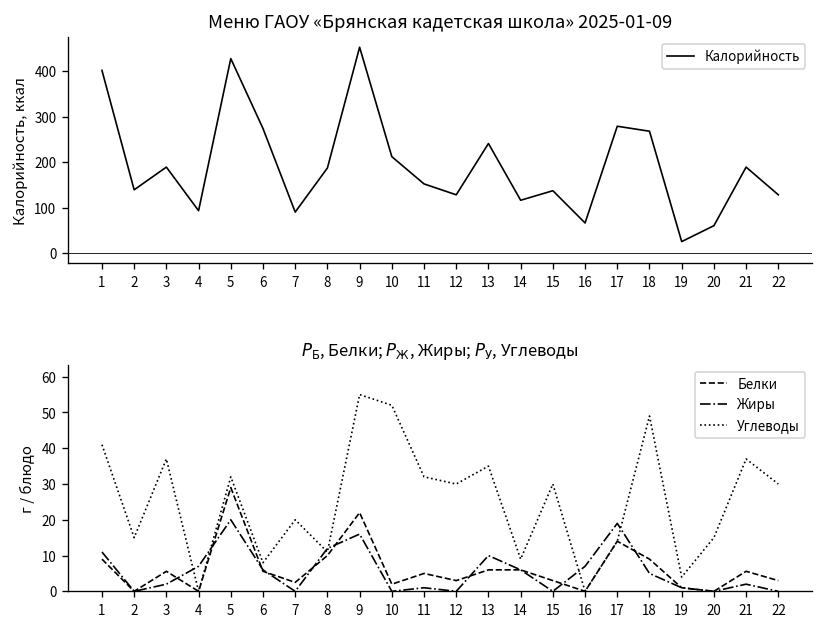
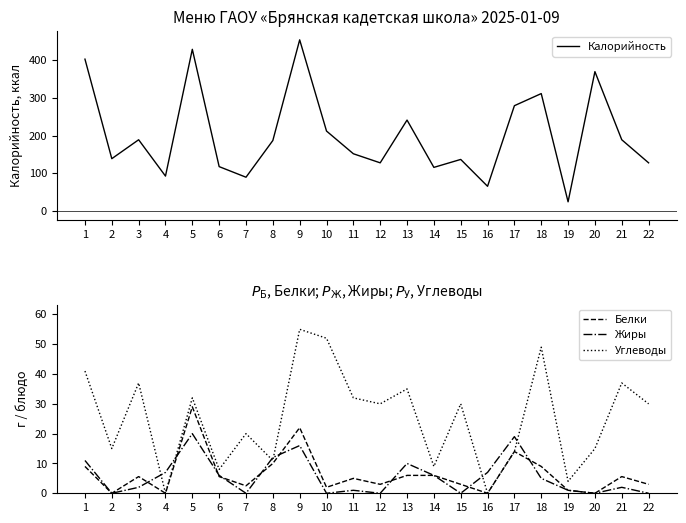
Меню ГАОУ «Брянская кадетская школа» 2025-01-09, 6: 270 -> 120
Меню ГАОУ «Брянская кадетская школа» 2025-01-09, 18: 270 -> 310
Меню ГАОУ «Брянская кадетская школа» 2025-01-09, 20: 60 -> 370
